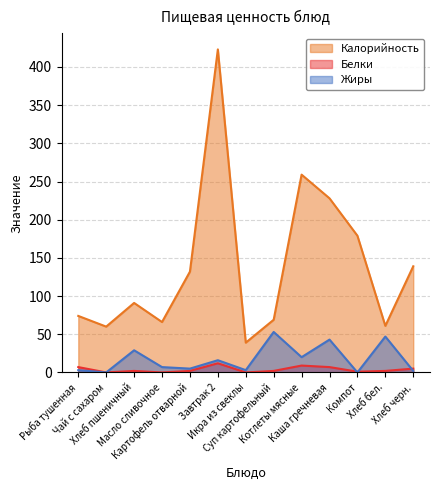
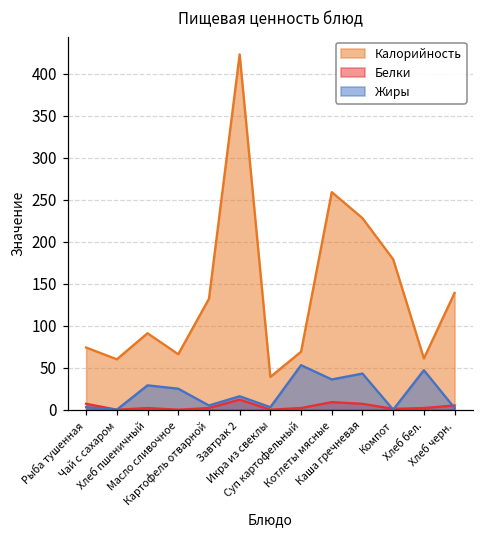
Жиры, Масло сливочное: 10 -> 30
Жиры, Котлеты мясные: 20 -> 40
